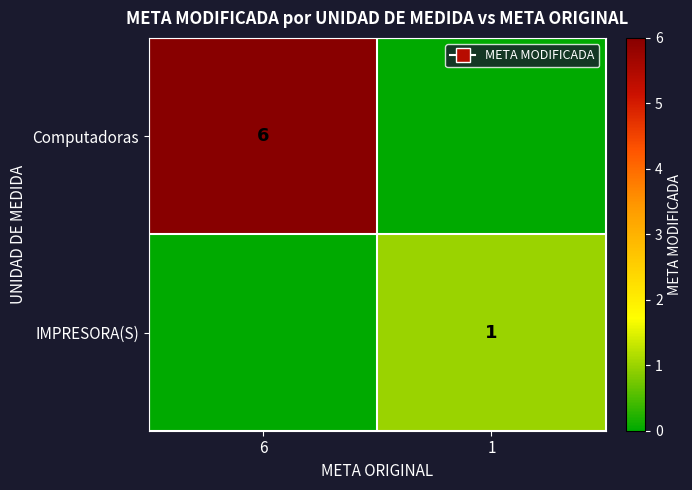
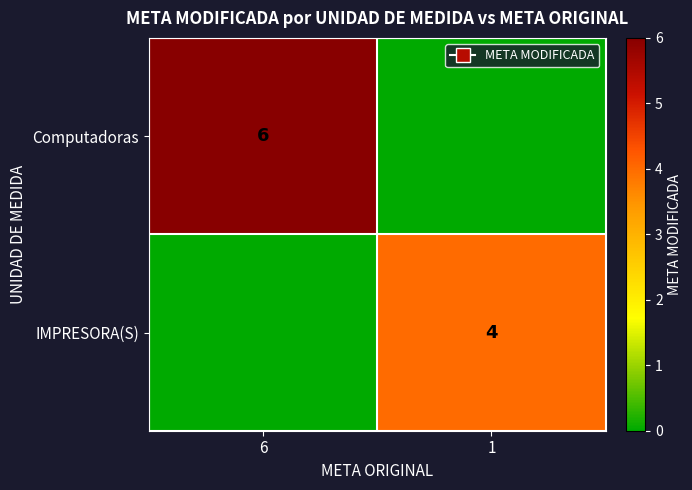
IMPRESORA(S), 1: 1 -> 4
